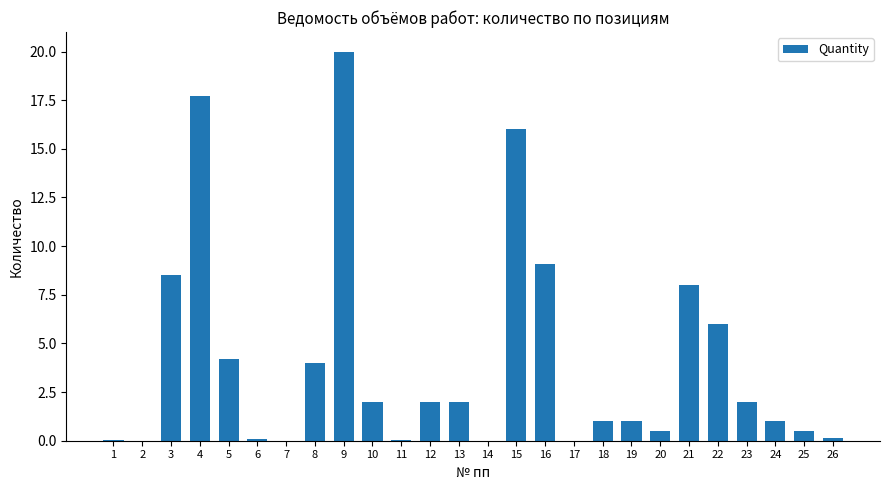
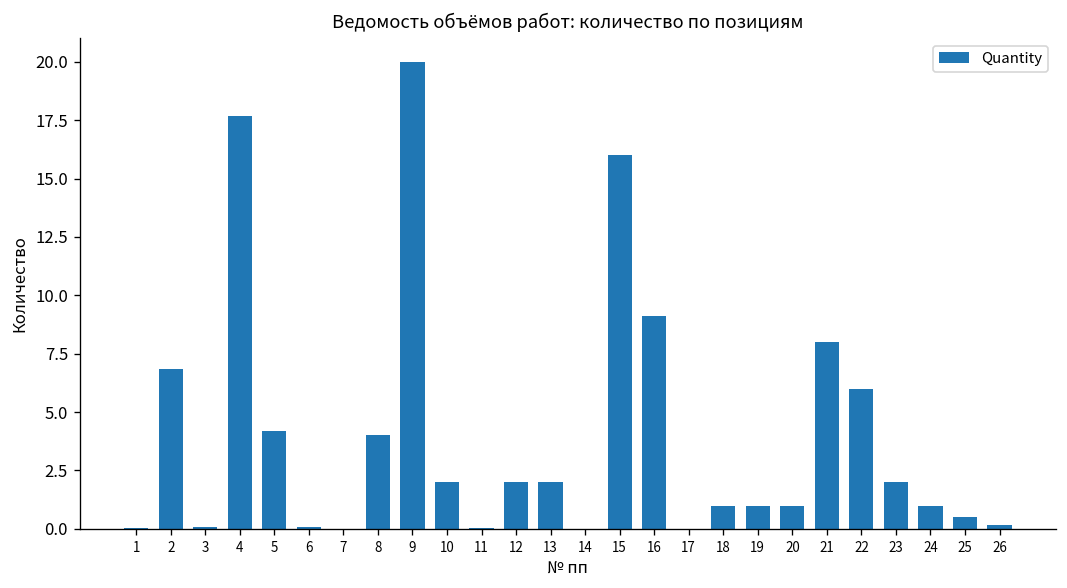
2: 0.0 -> 6.8
3: 8.5 -> 0.1
20: 0.5 -> 1.0
